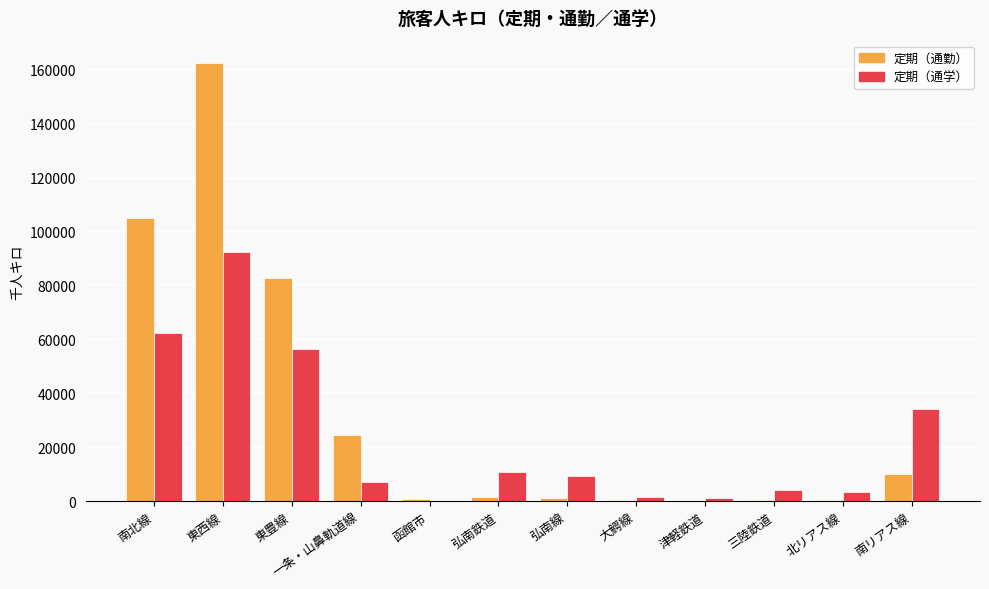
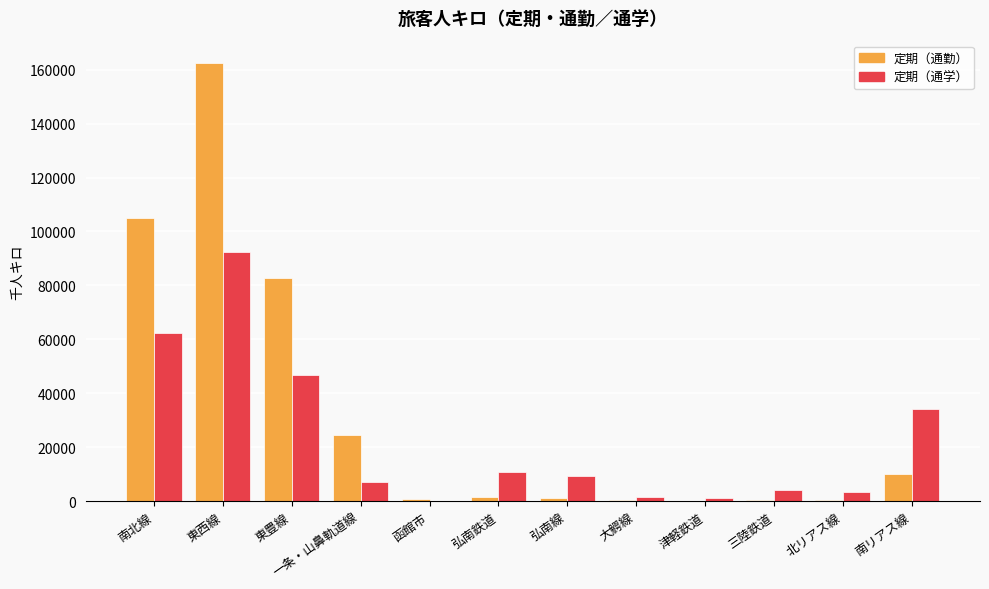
定期（通学）, 東豊線: 56000 -> 47000
